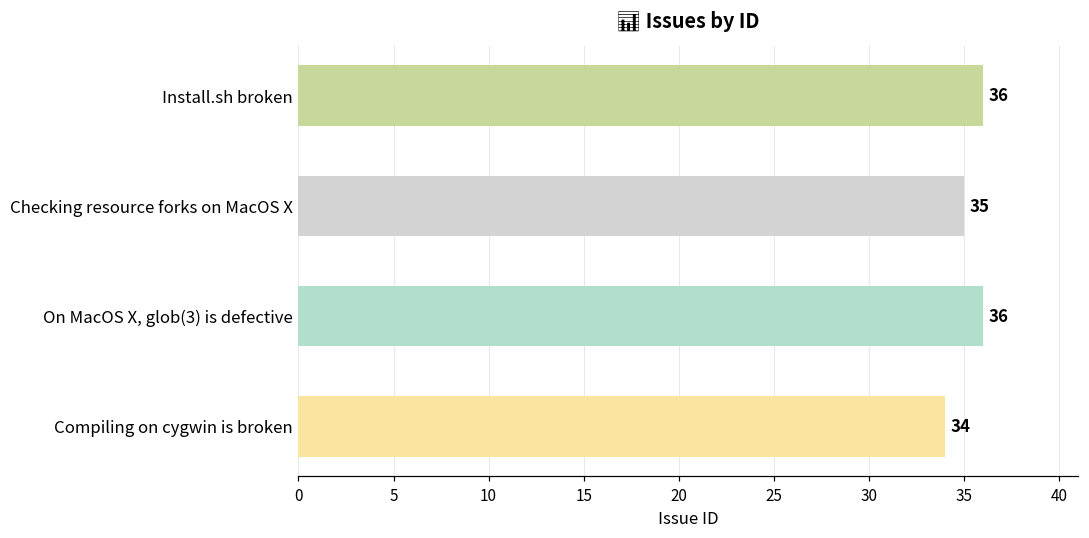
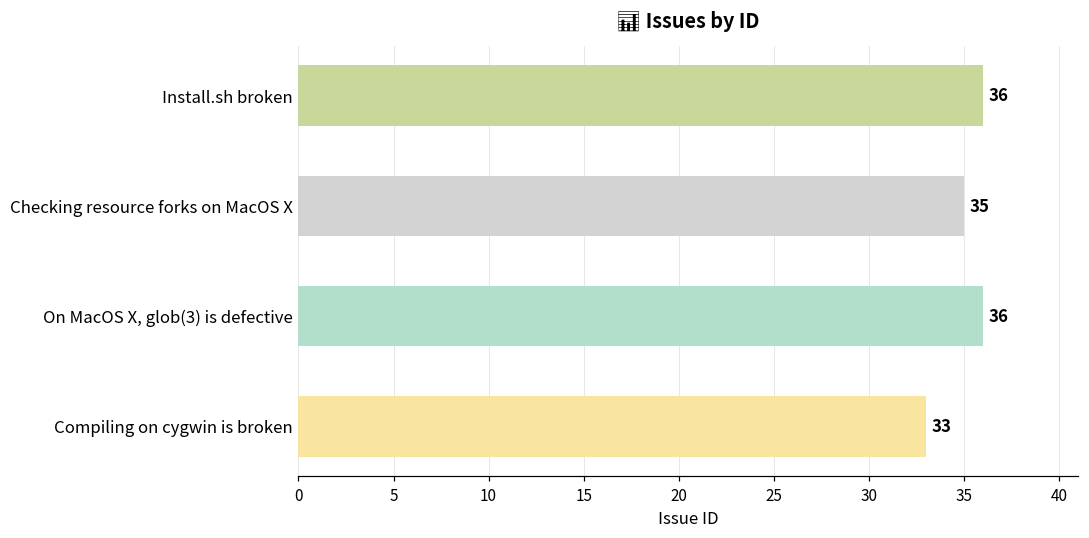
Compiling on cygwin is broken: 34 -> 33
